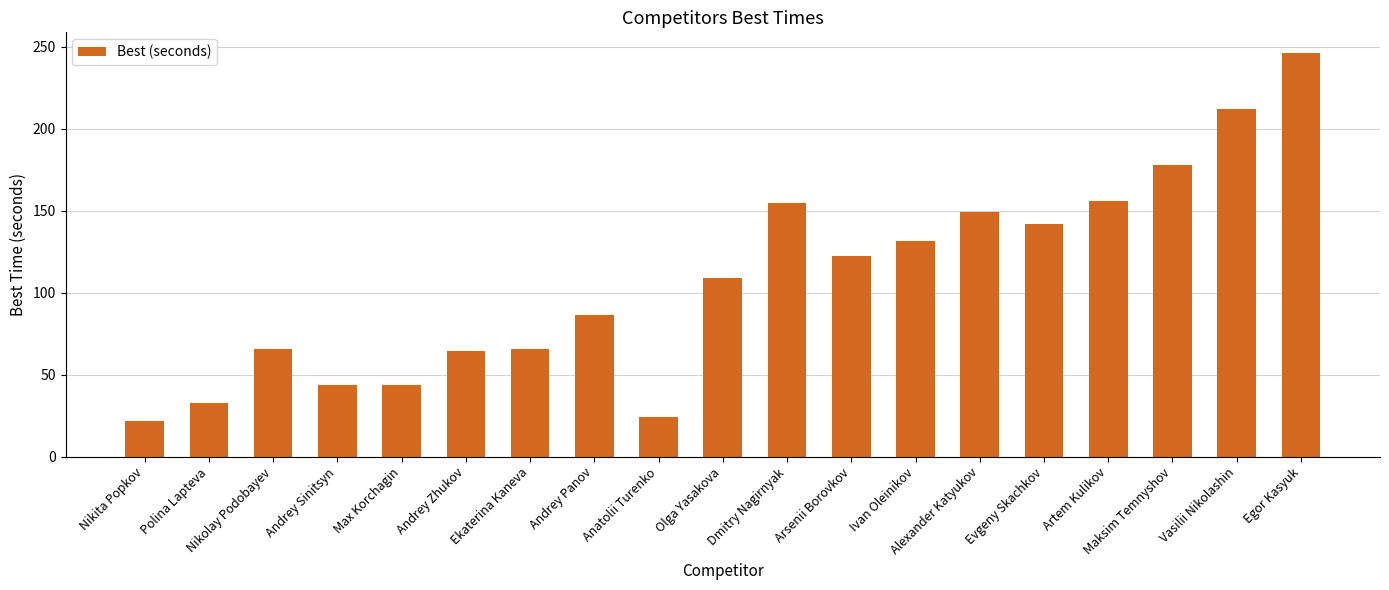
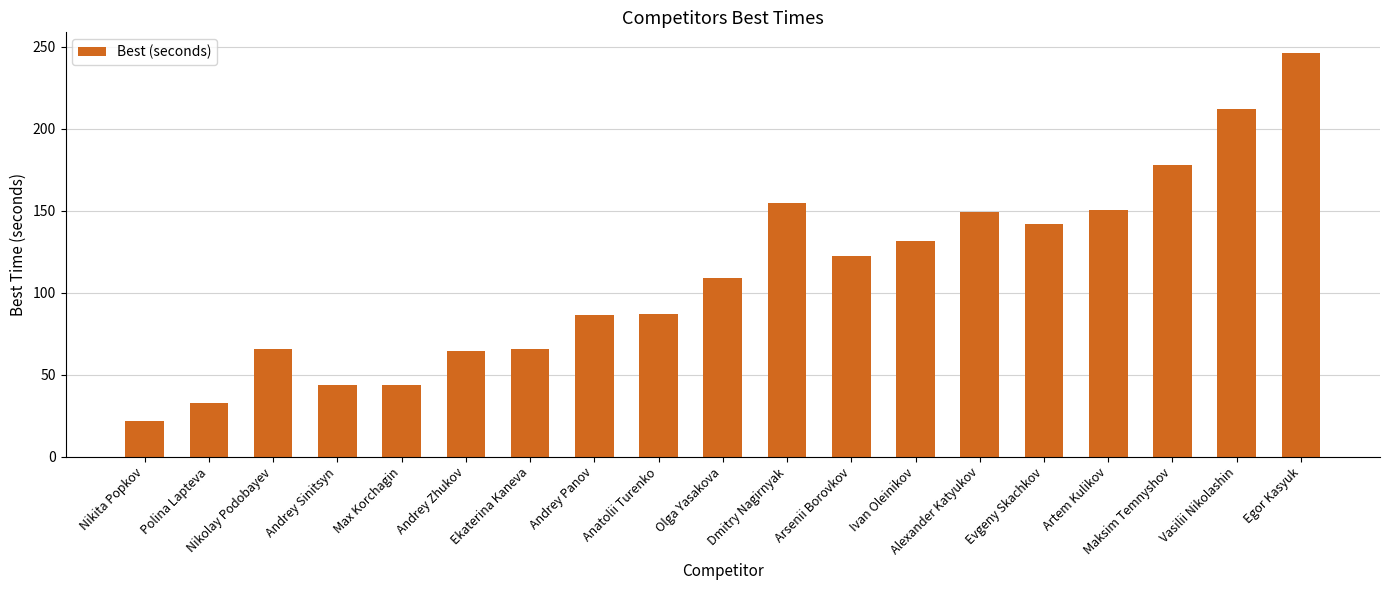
Anatolii Turenko: 24 -> 87
Artem Kulikov: 156 -> 150
